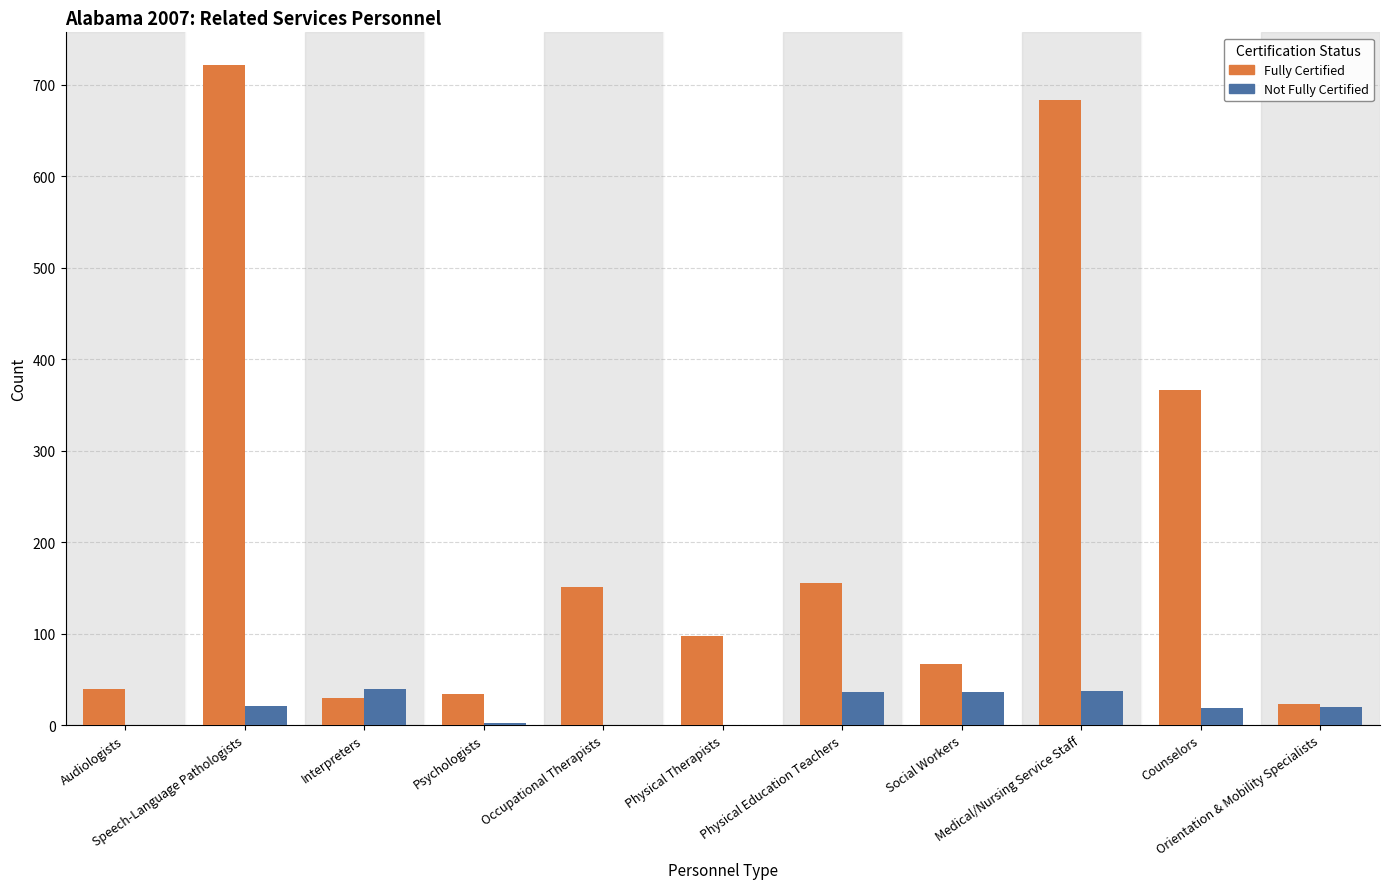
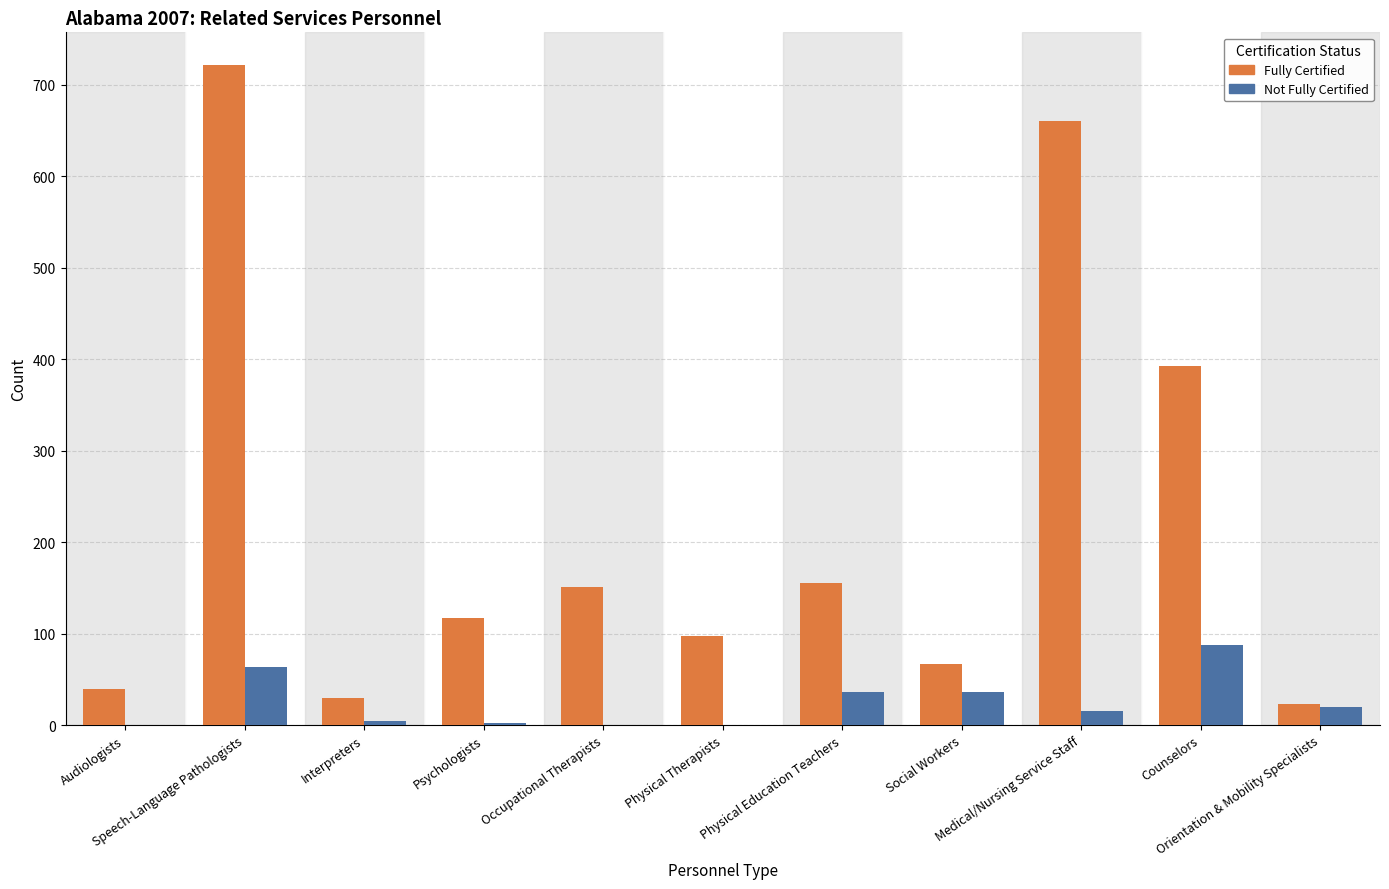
Not Fully Certified, Speech-Language Pathologists: 20 -> 60
Not Fully Certified, Interpreters: 40 -> 10
Fully Certified, Psychologists: 30 -> 120
Fully Certified, Medical/Nursing Service Staff: 680 -> 660
Not Fully Certified, Medical/Nursing Service Staff: 40 -> 20
Fully Certified, Counselors: 370 -> 390
Not Fully Certified, Counselors: 20 -> 90
